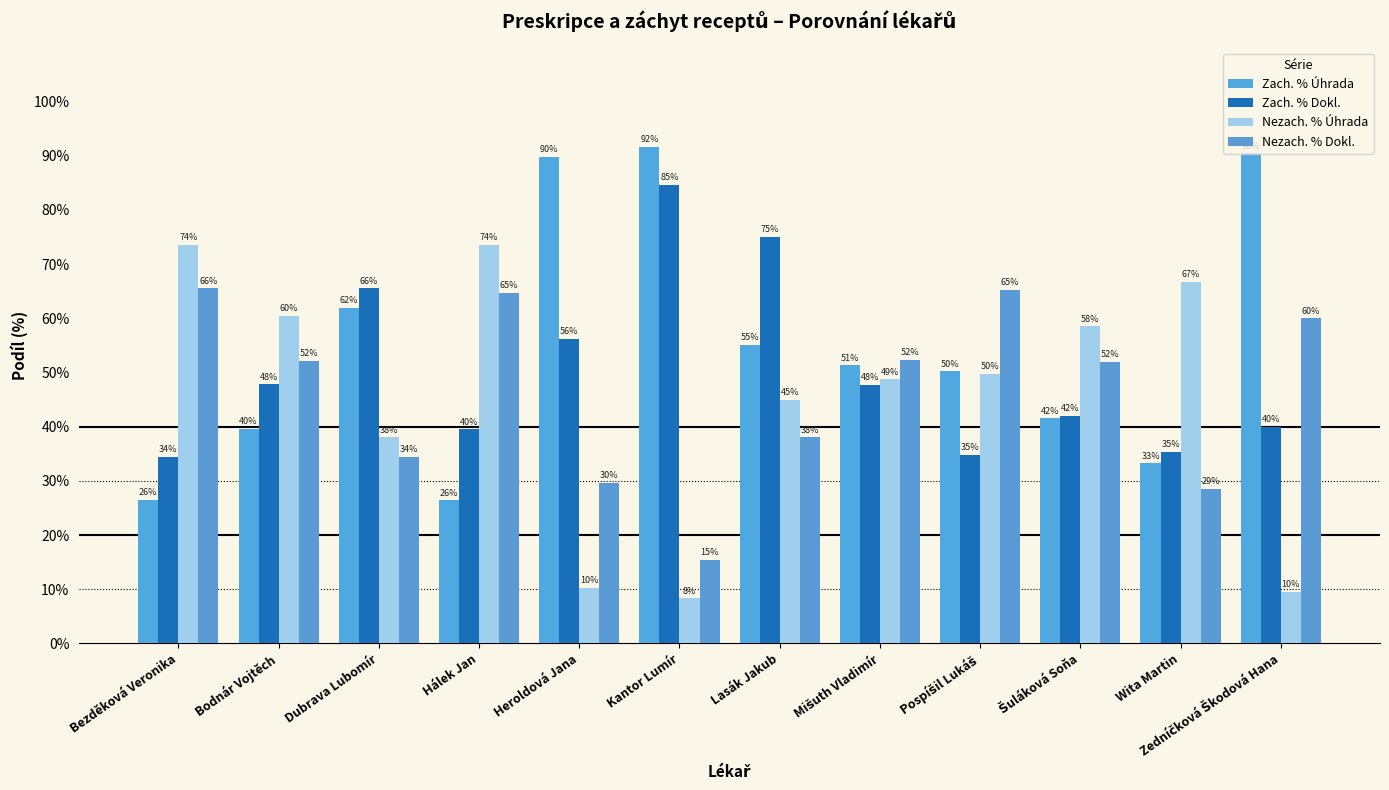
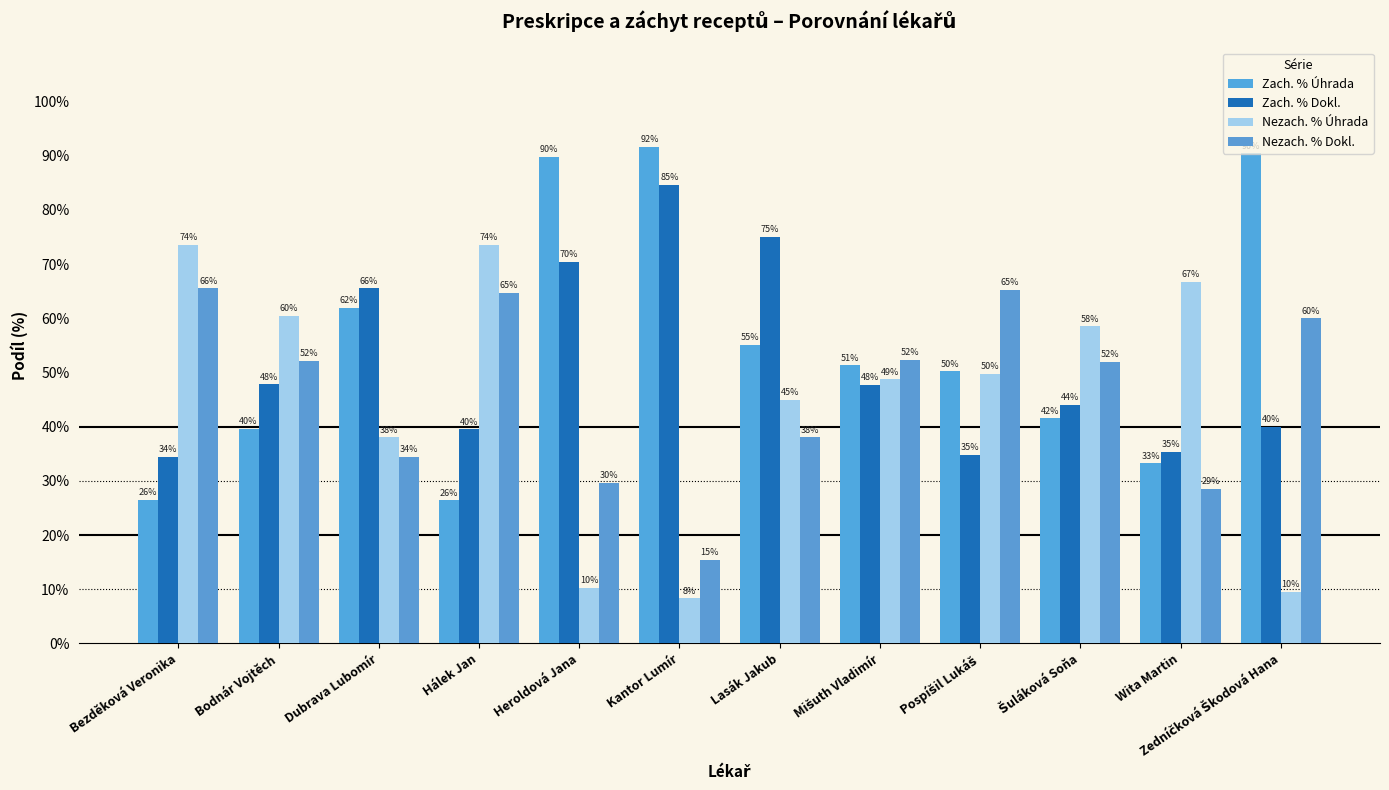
Zach. % Dokl., Heroldová Jana: 56% -> 70%
Zach. % Dokl., Šuláková Soňa: 42% -> 44%
